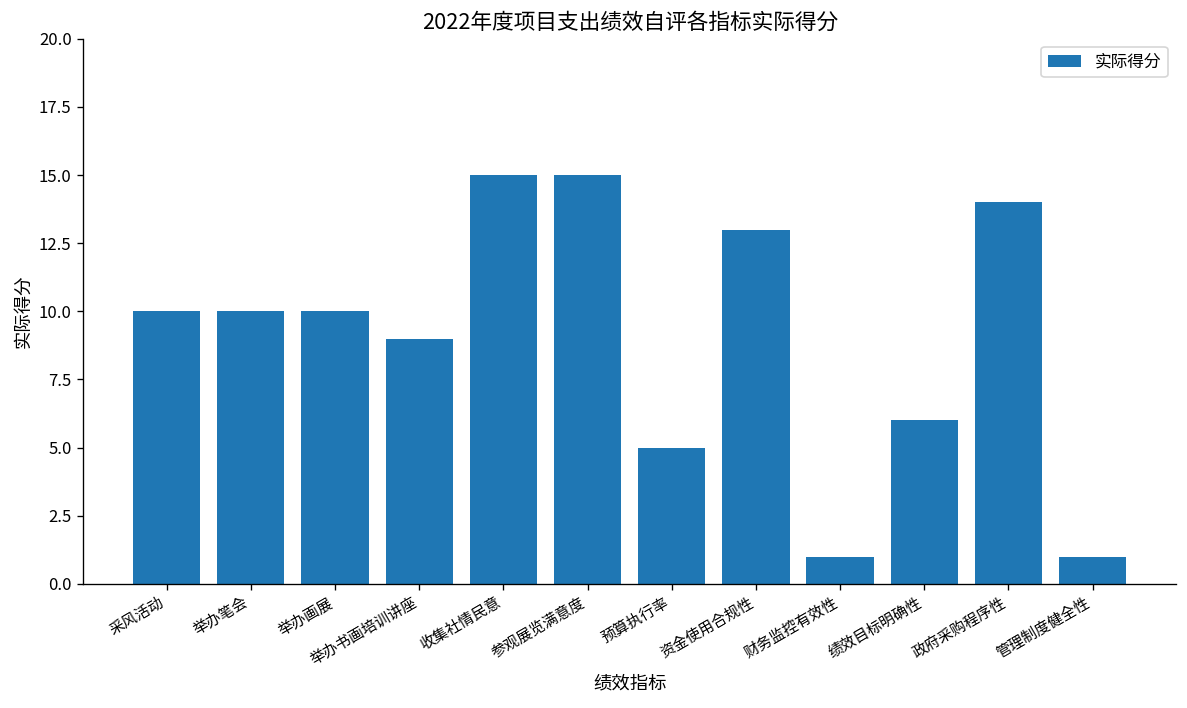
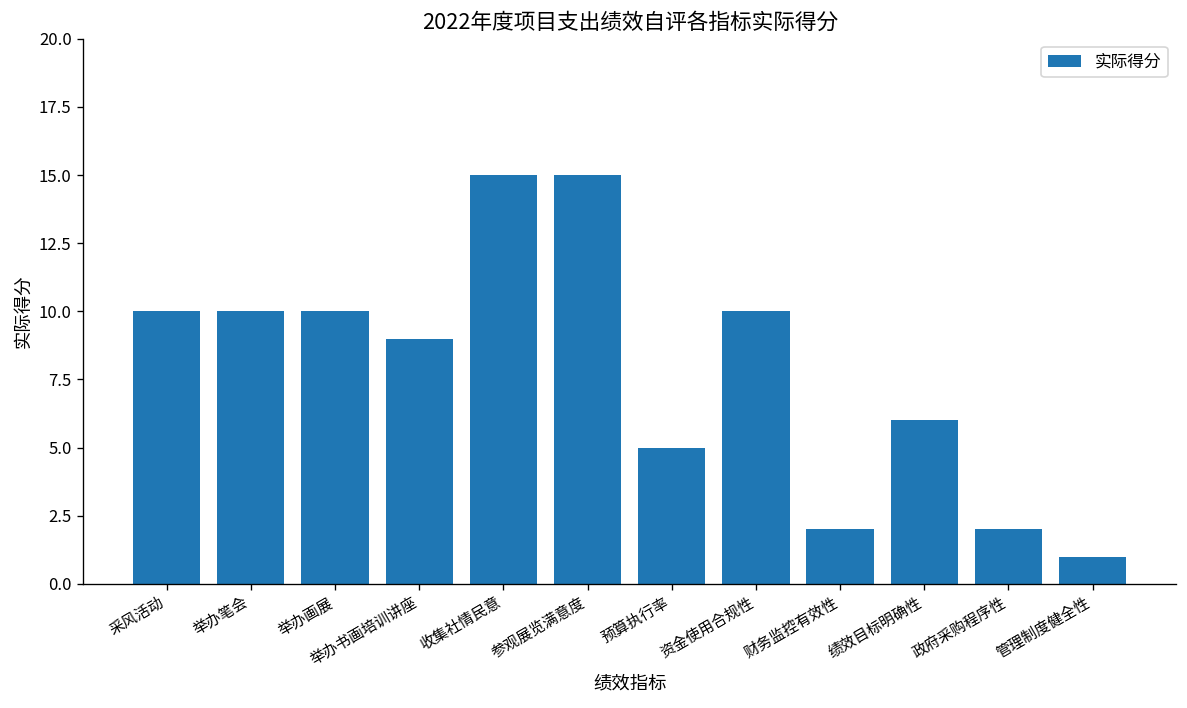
资金使用合规性: 13 -> 10
财务监控有效性: 1 -> 2
政府采购程序性: 14 -> 2
